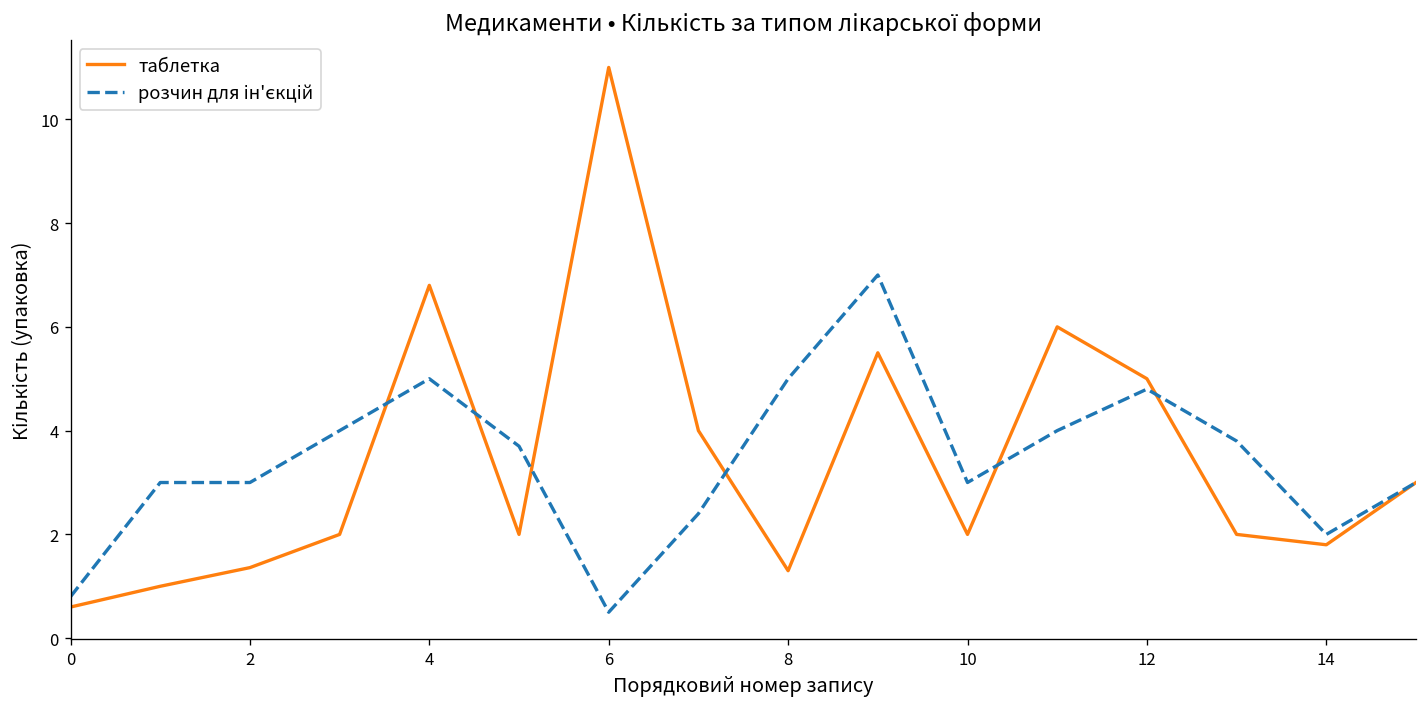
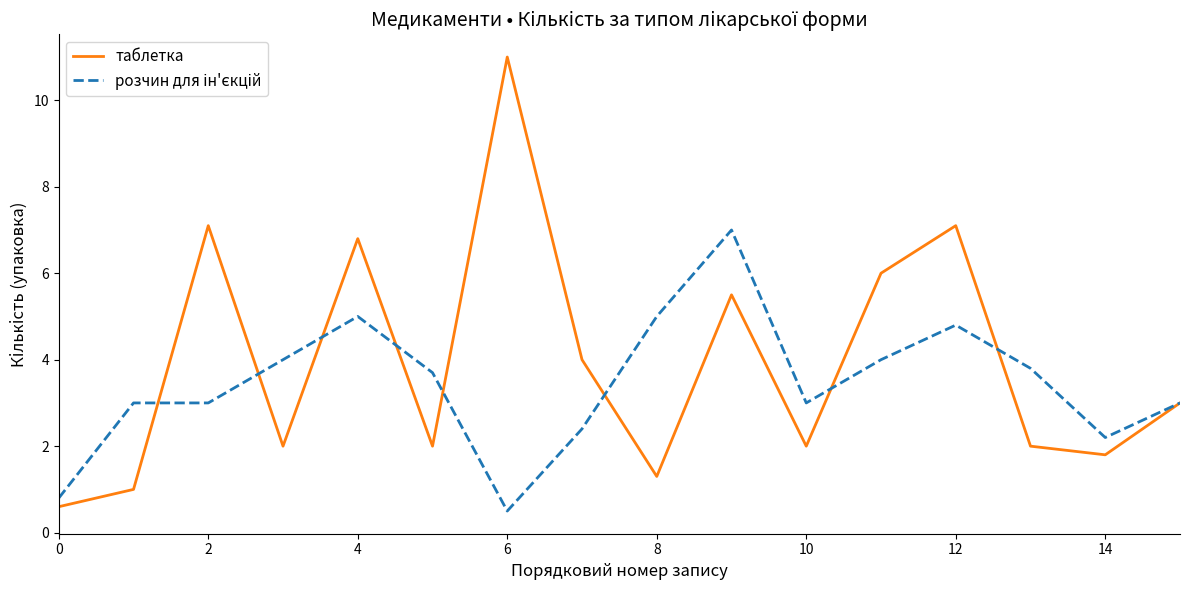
таблетка, 2: 1.4 -> 7.1
таблетка, 12: 5.0 -> 7.1
розчин для ін'єкцій, 14: 2.0 -> 2.2
